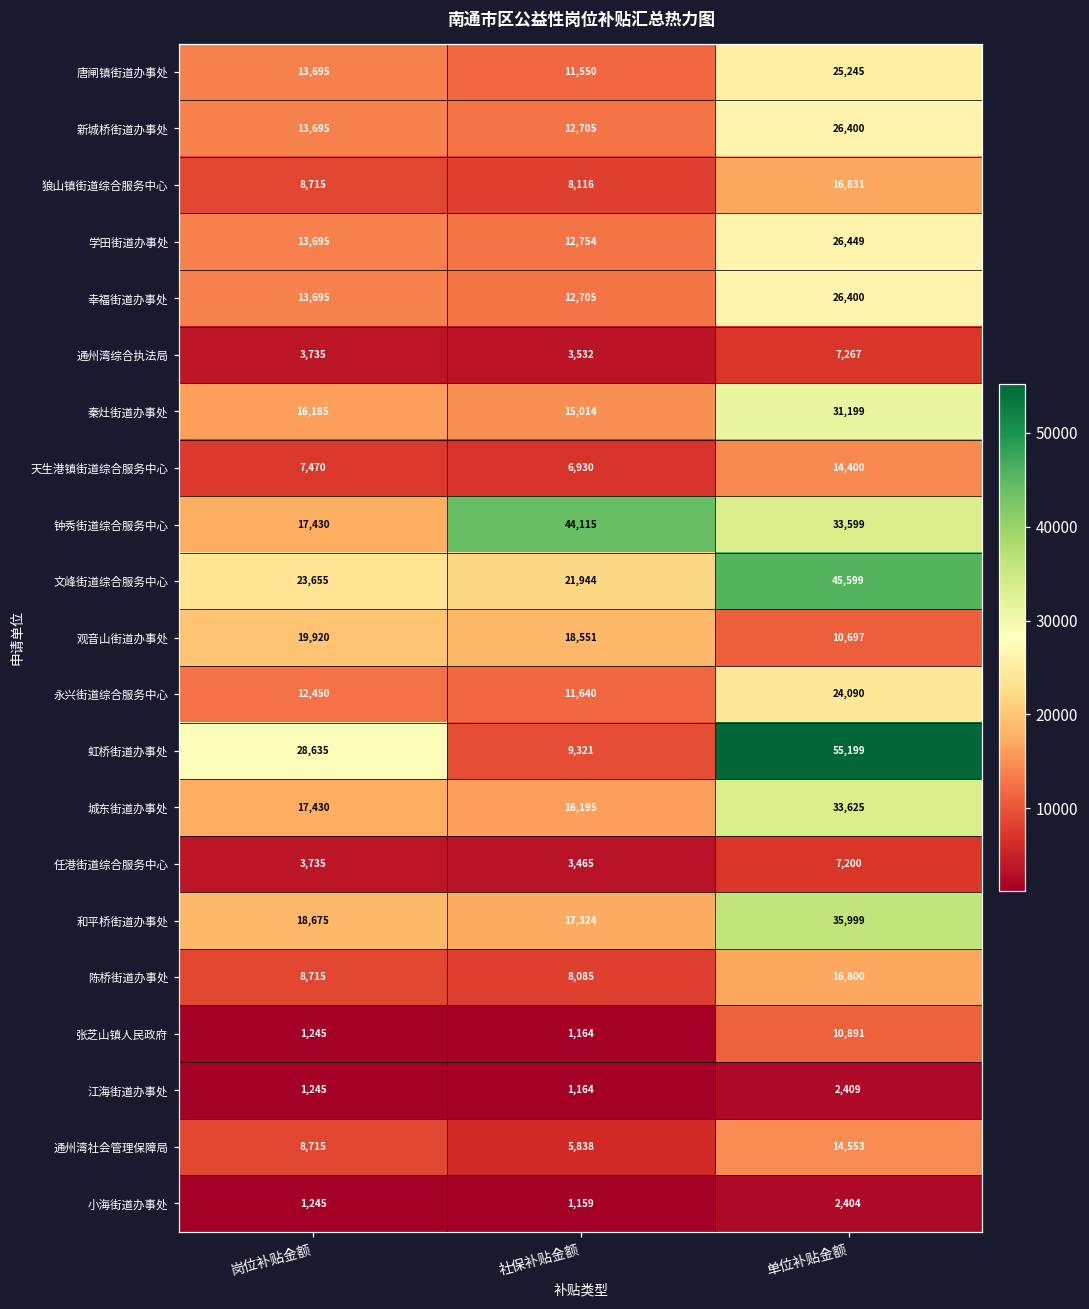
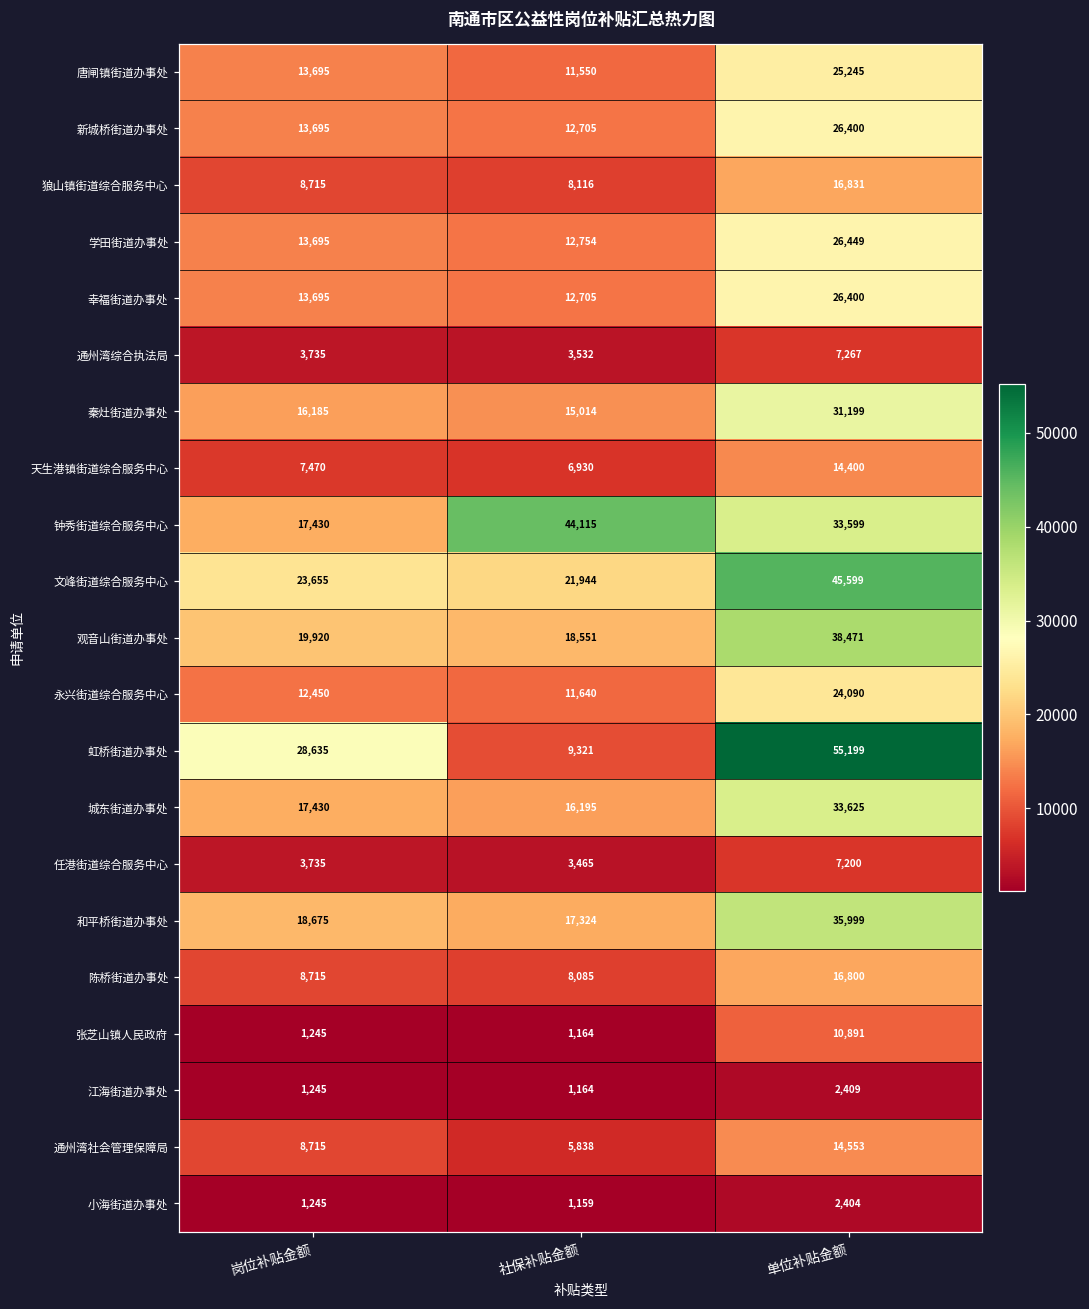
观音山街道办事处, 单位补贴金额: 10,697 -> 38,471
